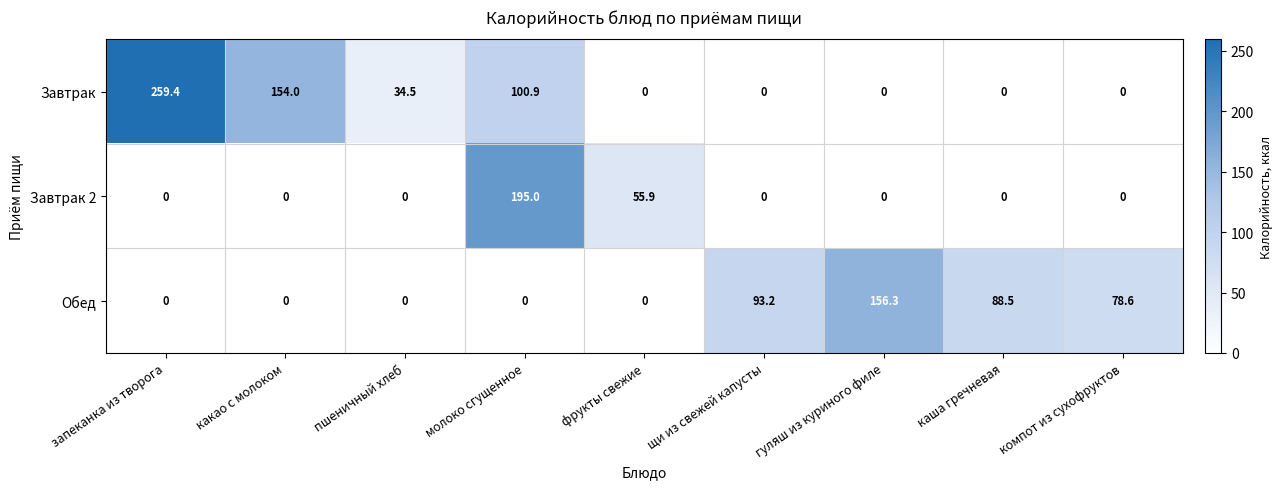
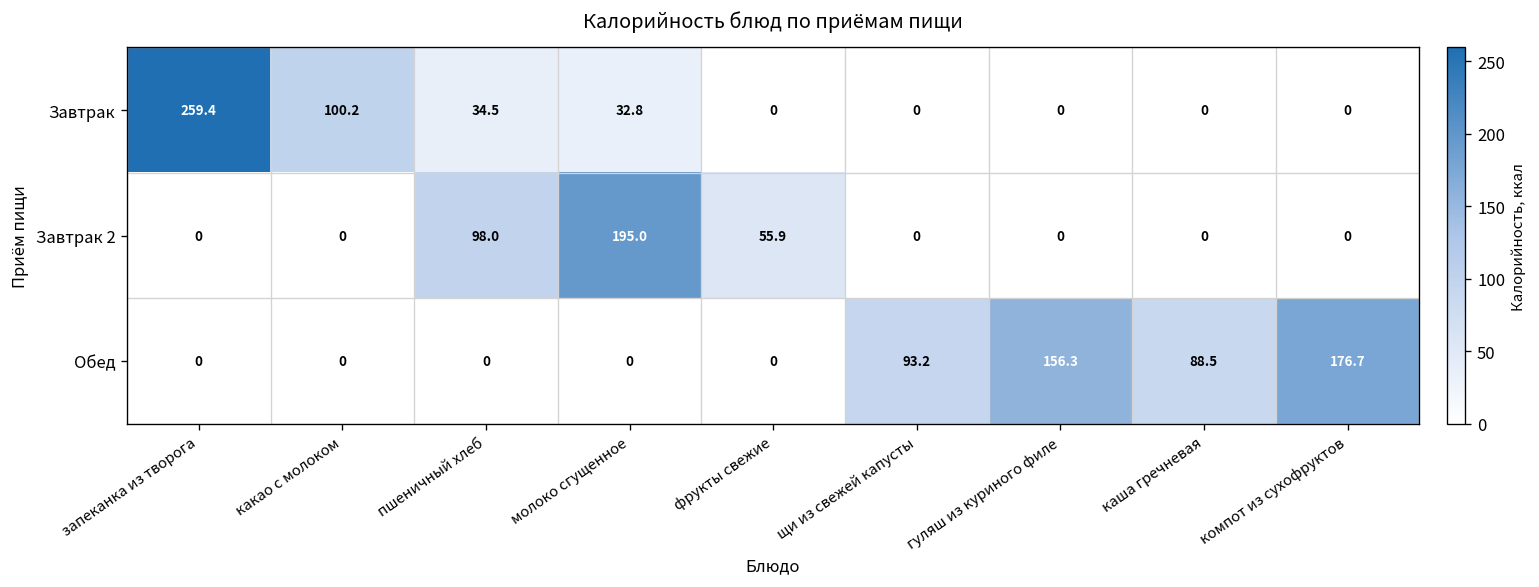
Завтрак, какао с молоком: 154.0 -> 100.2
Завтрак, молоко сгущенное: 100.9 -> 32.8
Завтрак 2, пшеничный хлеб: 0 -> 98.0
Обед, компот из сухофруктов: 78.6 -> 176.7
